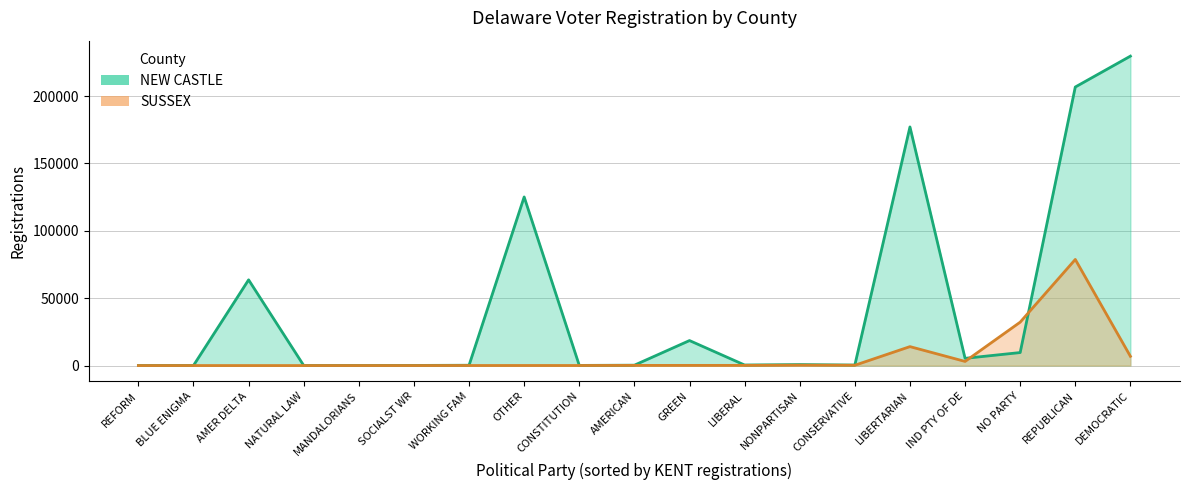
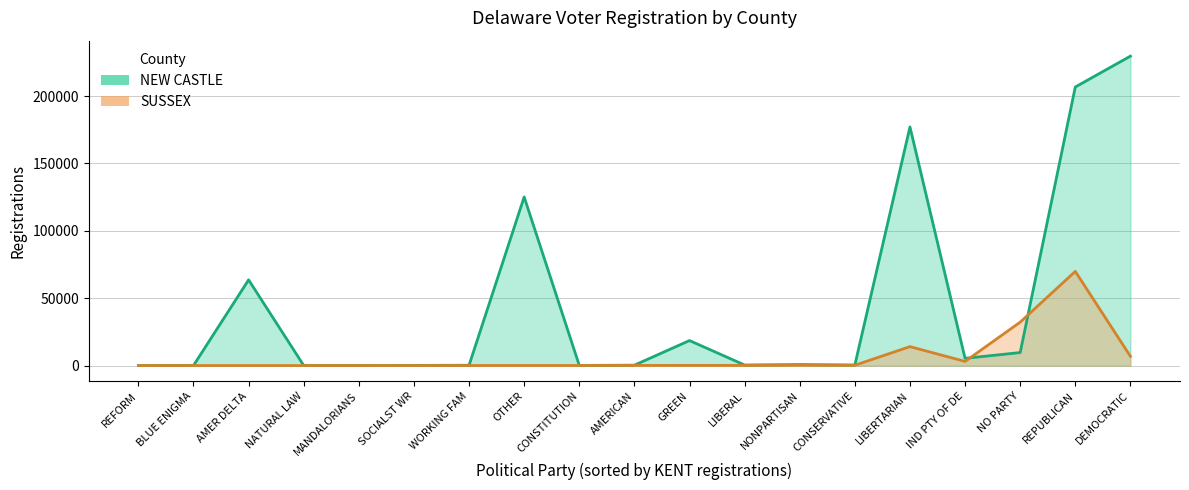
SUSSEX, REPUBLICAN: 79000 -> 70000
